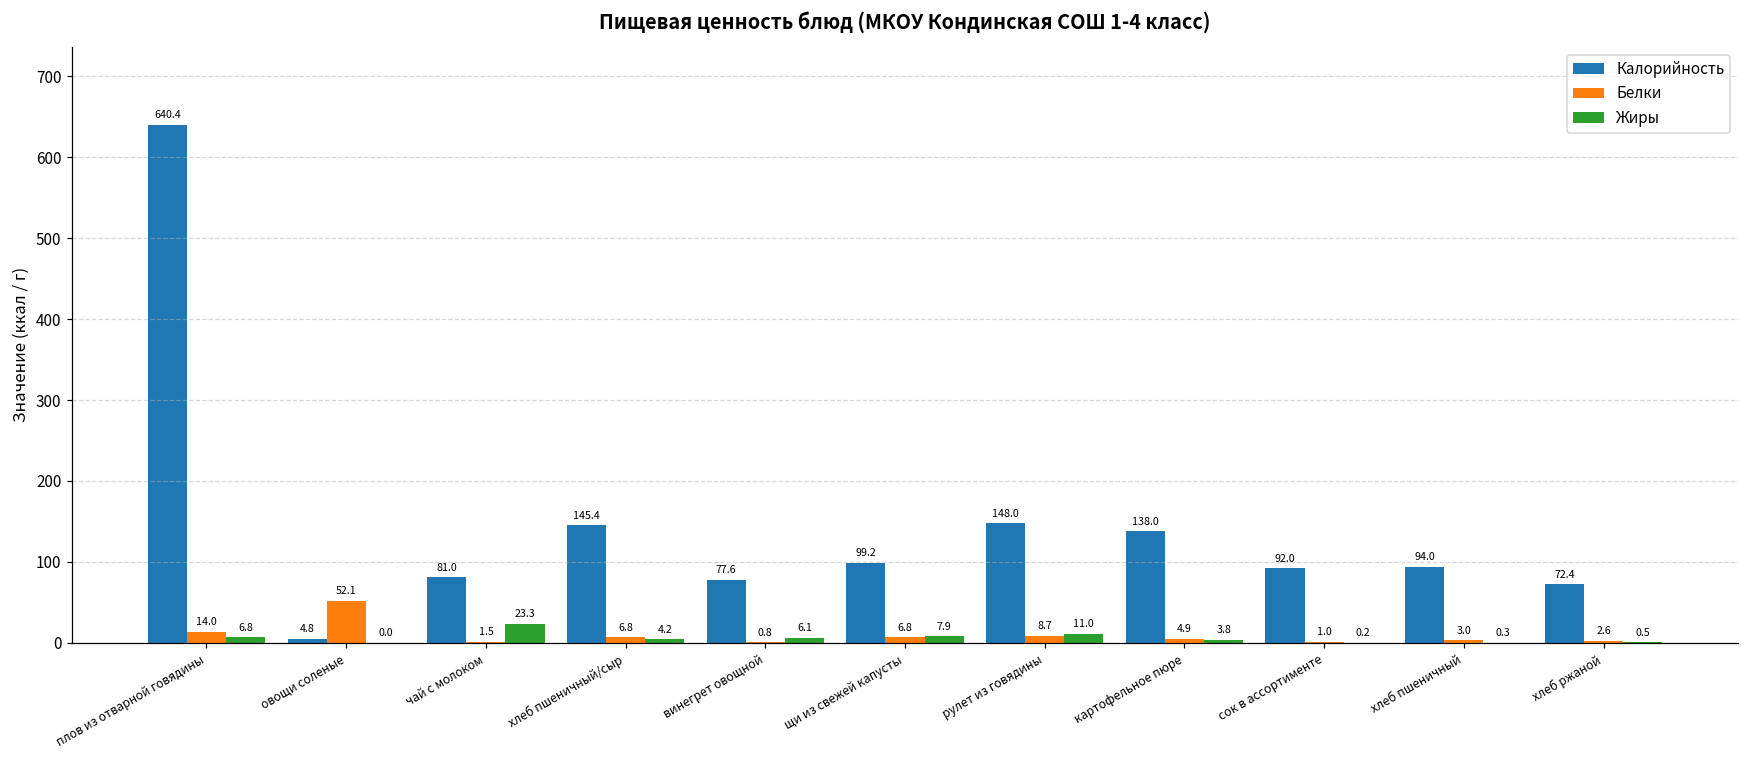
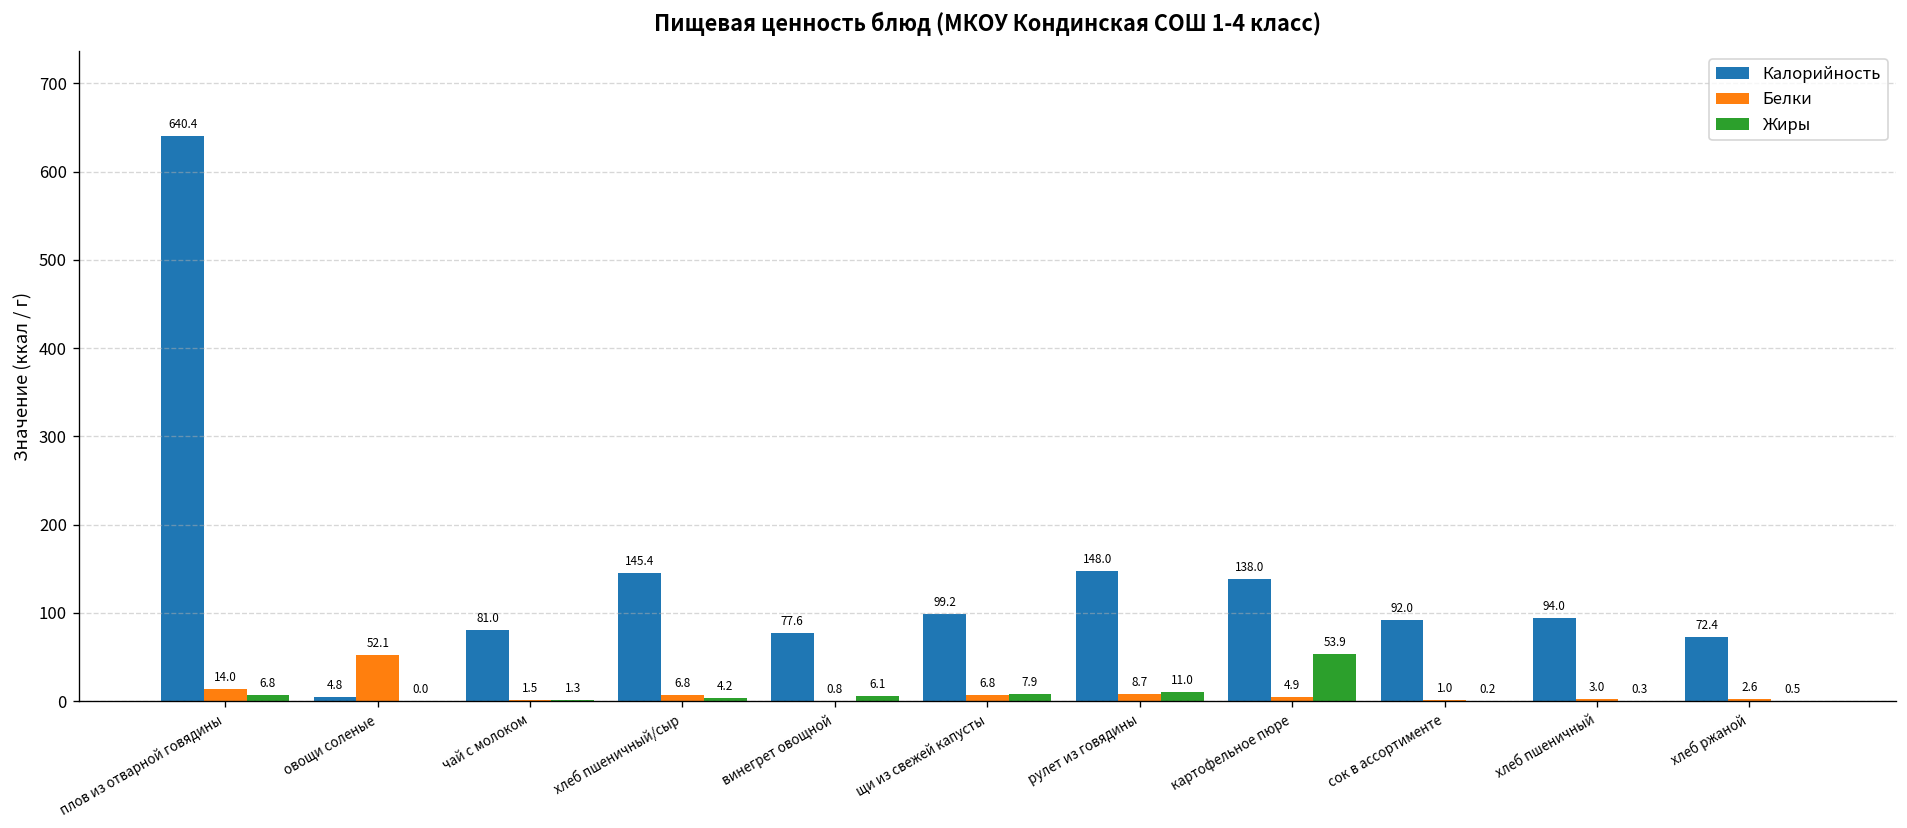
Жиры, чай с молоком: 23.3 -> 1.3
Жиры, картофельное пюре: 3.8 -> 53.9
